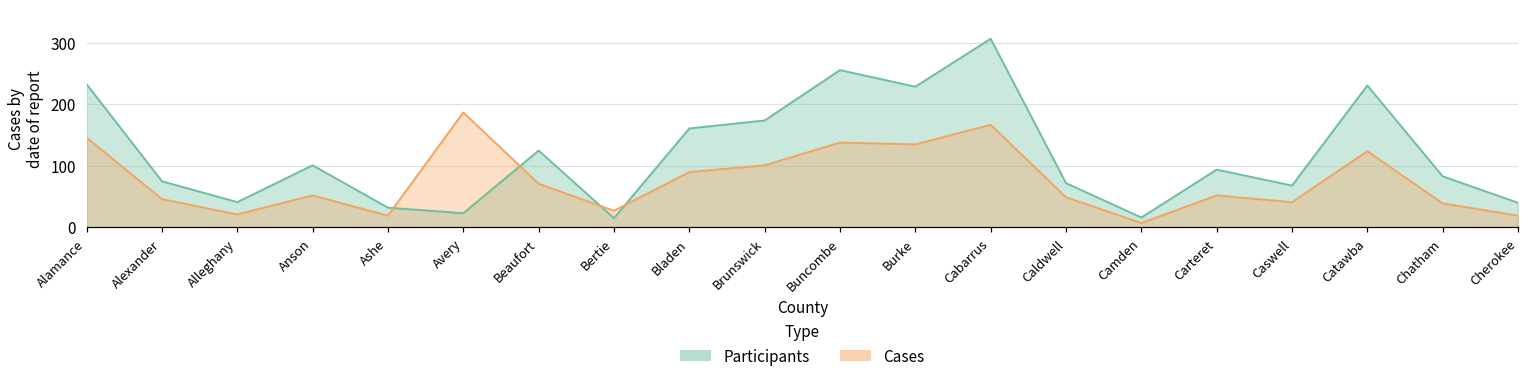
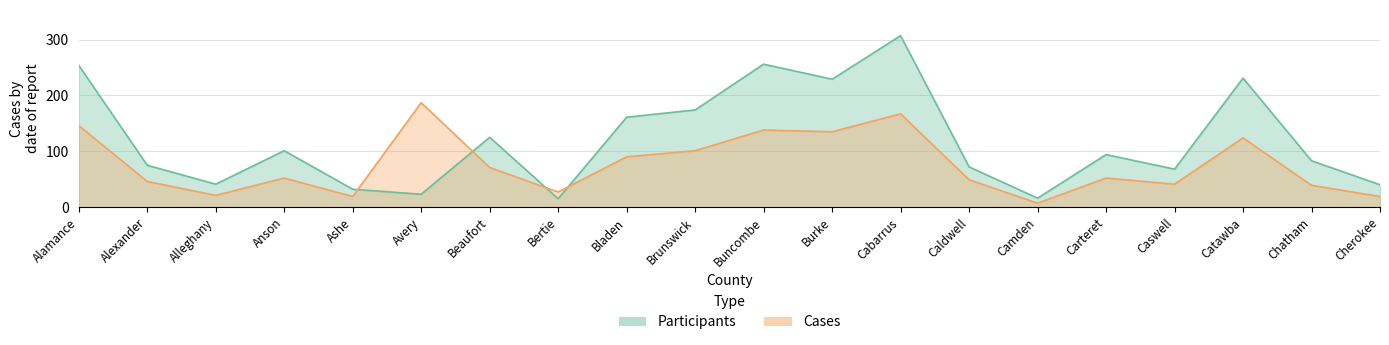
Participants, Alamance: 230 -> 250
